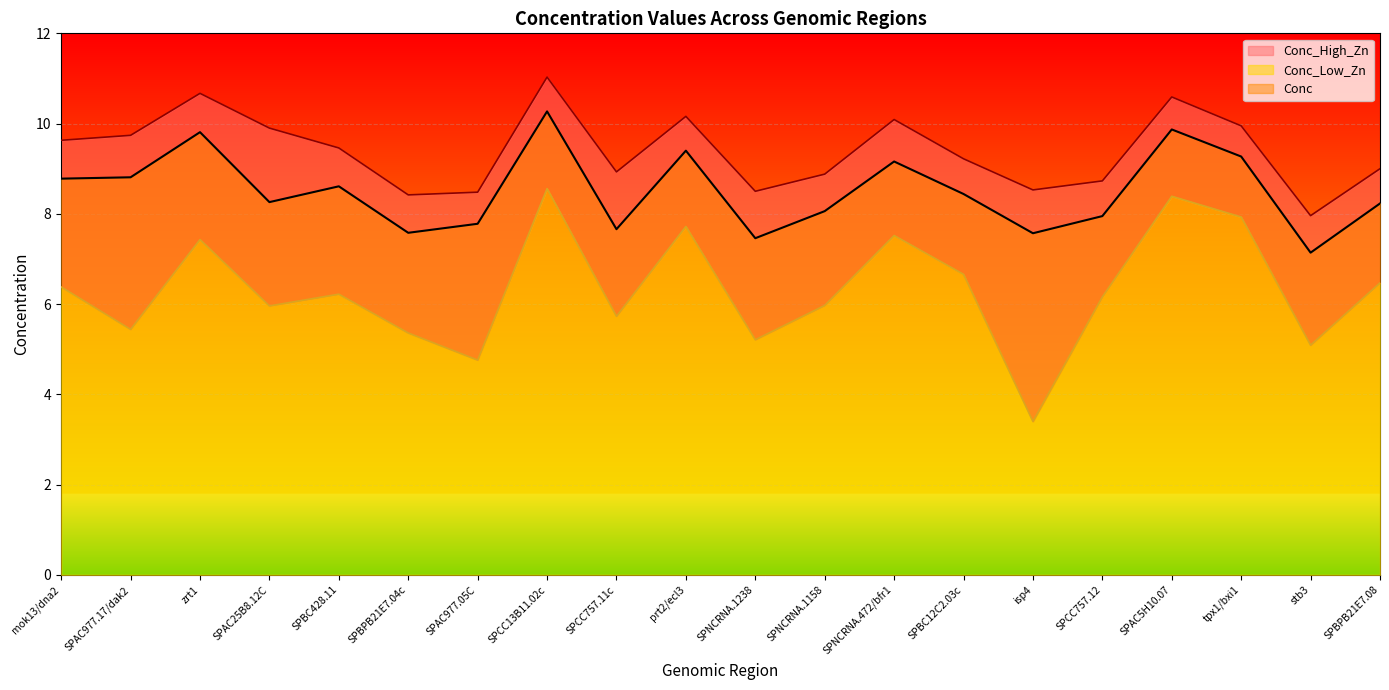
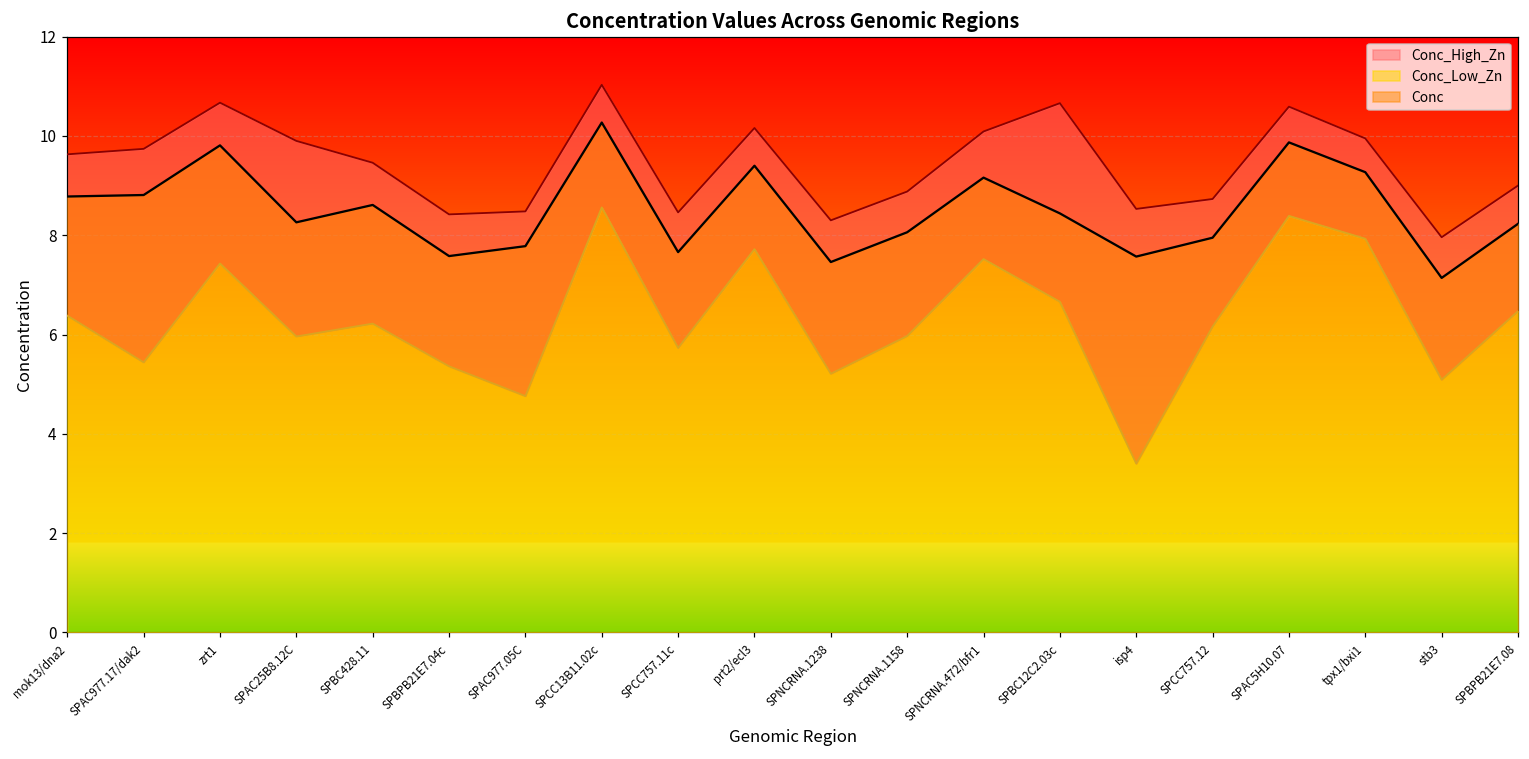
Conc_High_Zn, SPCC757.11c: 8.9 -> 8.5
Conc_High_Zn, SPNCRNA.1238: 8.5 -> 8.3
Conc_High_Zn, SPBC12C2.03c: 9.2 -> 10.7
